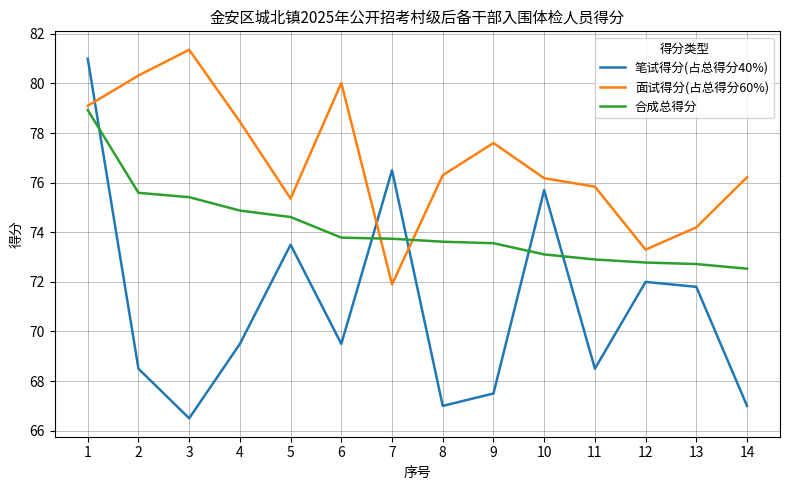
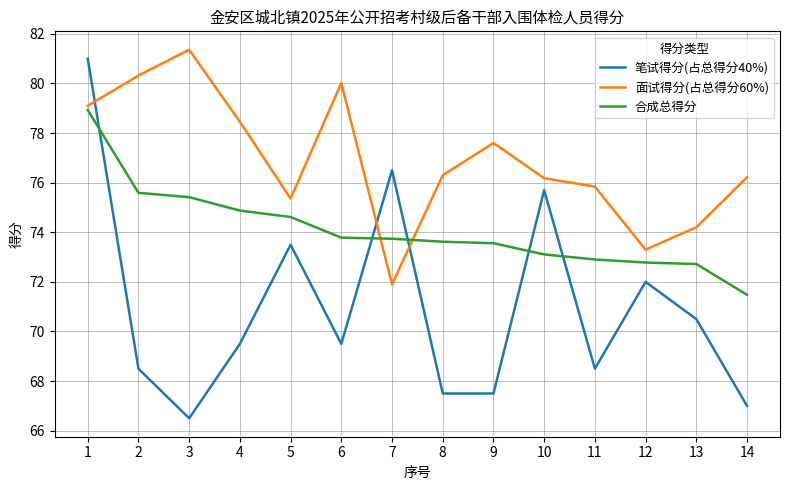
笔试得分(占总得分40%), 8: 67.0 -> 67.5
笔试得分(占总得分40%), 13: 71.8 -> 70.5
合成总得分, 14: 72.5 -> 71.5
